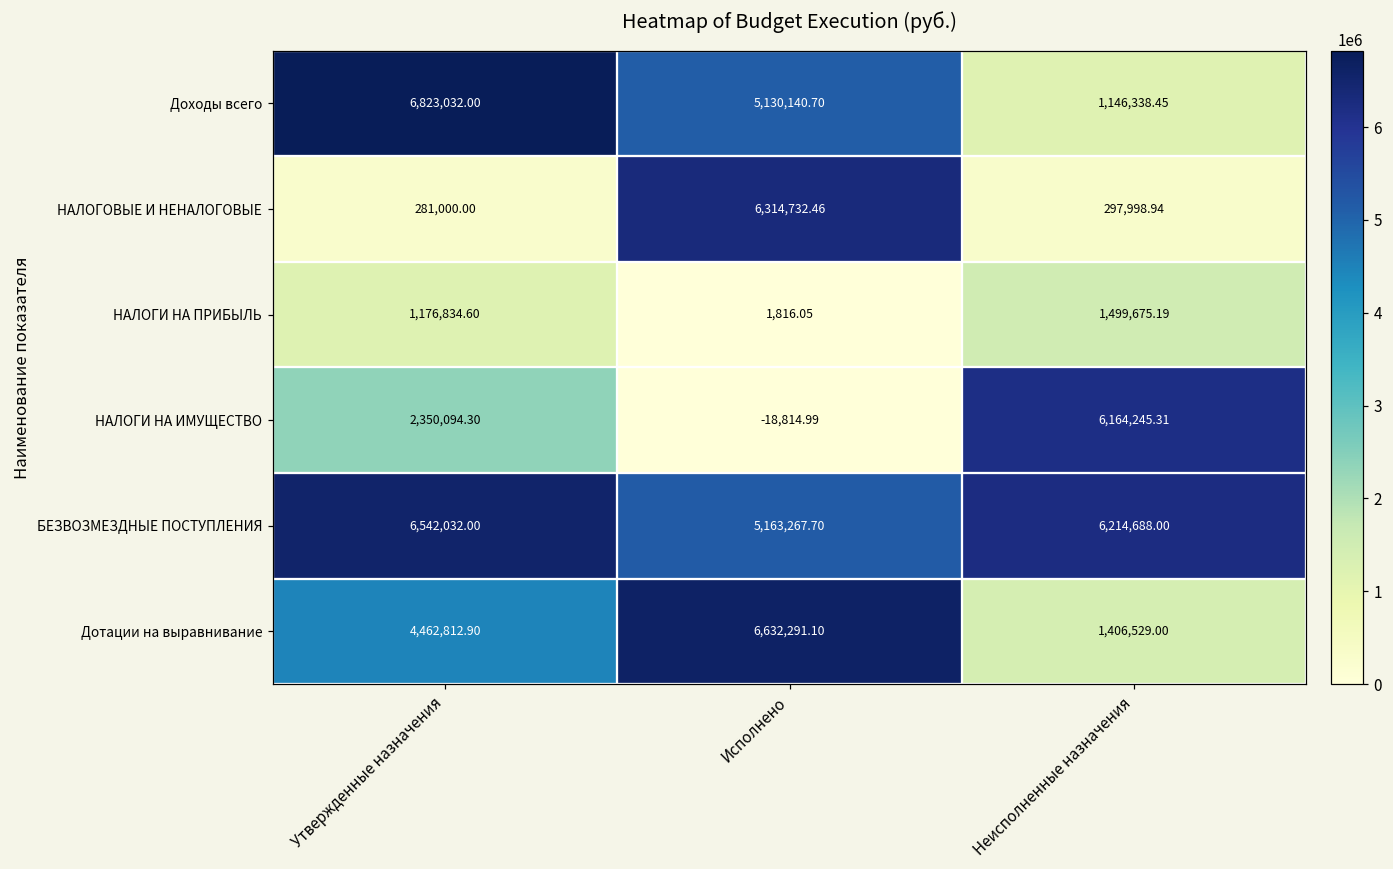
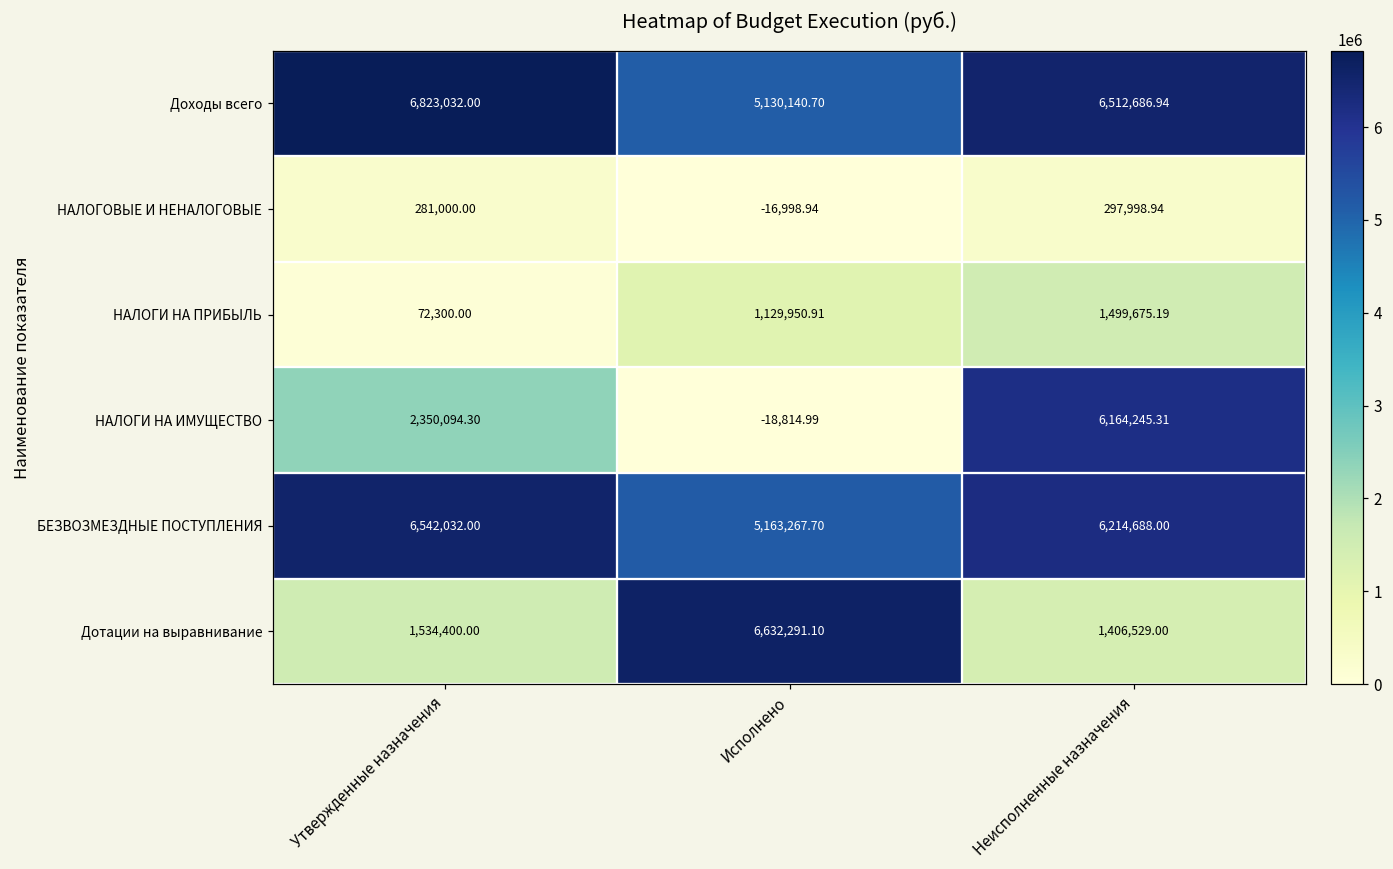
Доходы всего, Неисполненные назначения: 1,146,338.45 -> 6,512,686.94
НАЛОГОВЫЕ И НЕНАЛОГОВЫЕ, Исполнено: 6,314,732.46 -> -16,998.94
НАЛОГИ НА ПРИБЫЛЬ, Утвержденные назначения: 1,176,834.60 -> 72,300.00
НАЛОГИ НА ПРИБЫЛЬ, Исполнено: 1,816.05 -> 1,129,950.91
Дотации на выравнивание, Утвержденные назначения: 4,462,812.90 -> 1,534,400.00
